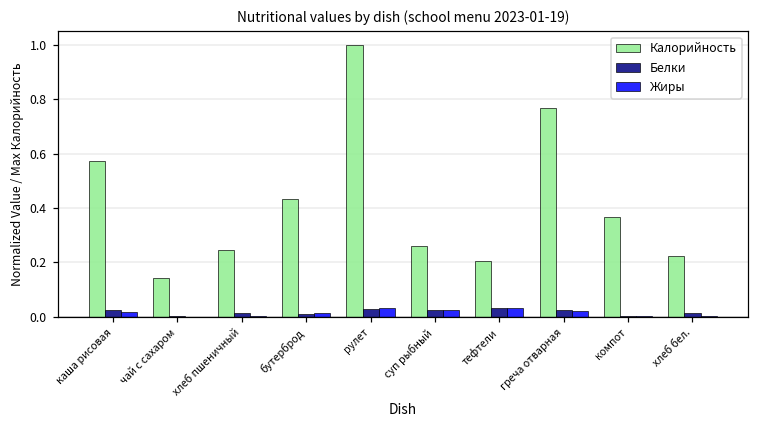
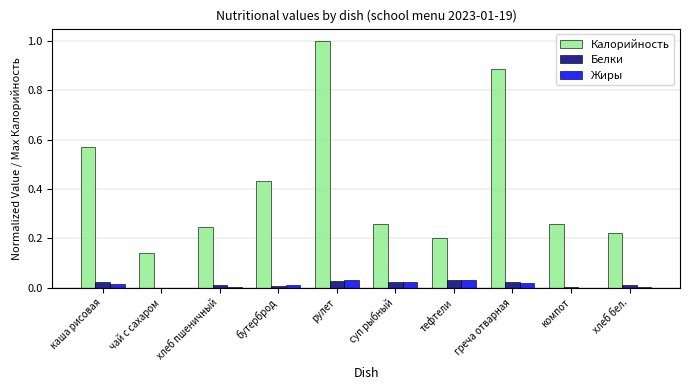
Калорийность, греча отварная: 0.77 -> 0.89
Калорийность, компот: 0.37 -> 0.26
